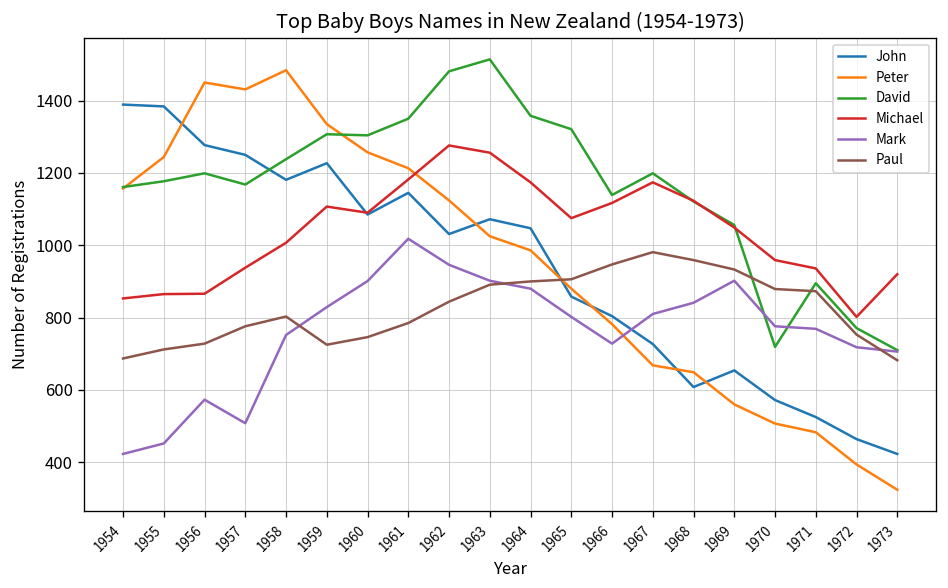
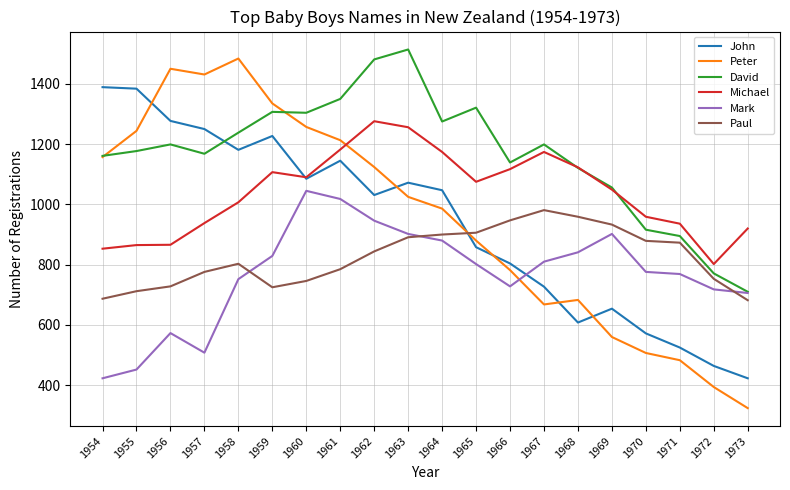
Mark, 1960: 900 -> 1050
David, 1964: 1360 -> 1280
Peter, 1968: 650 -> 680
David, 1970: 720 -> 920
